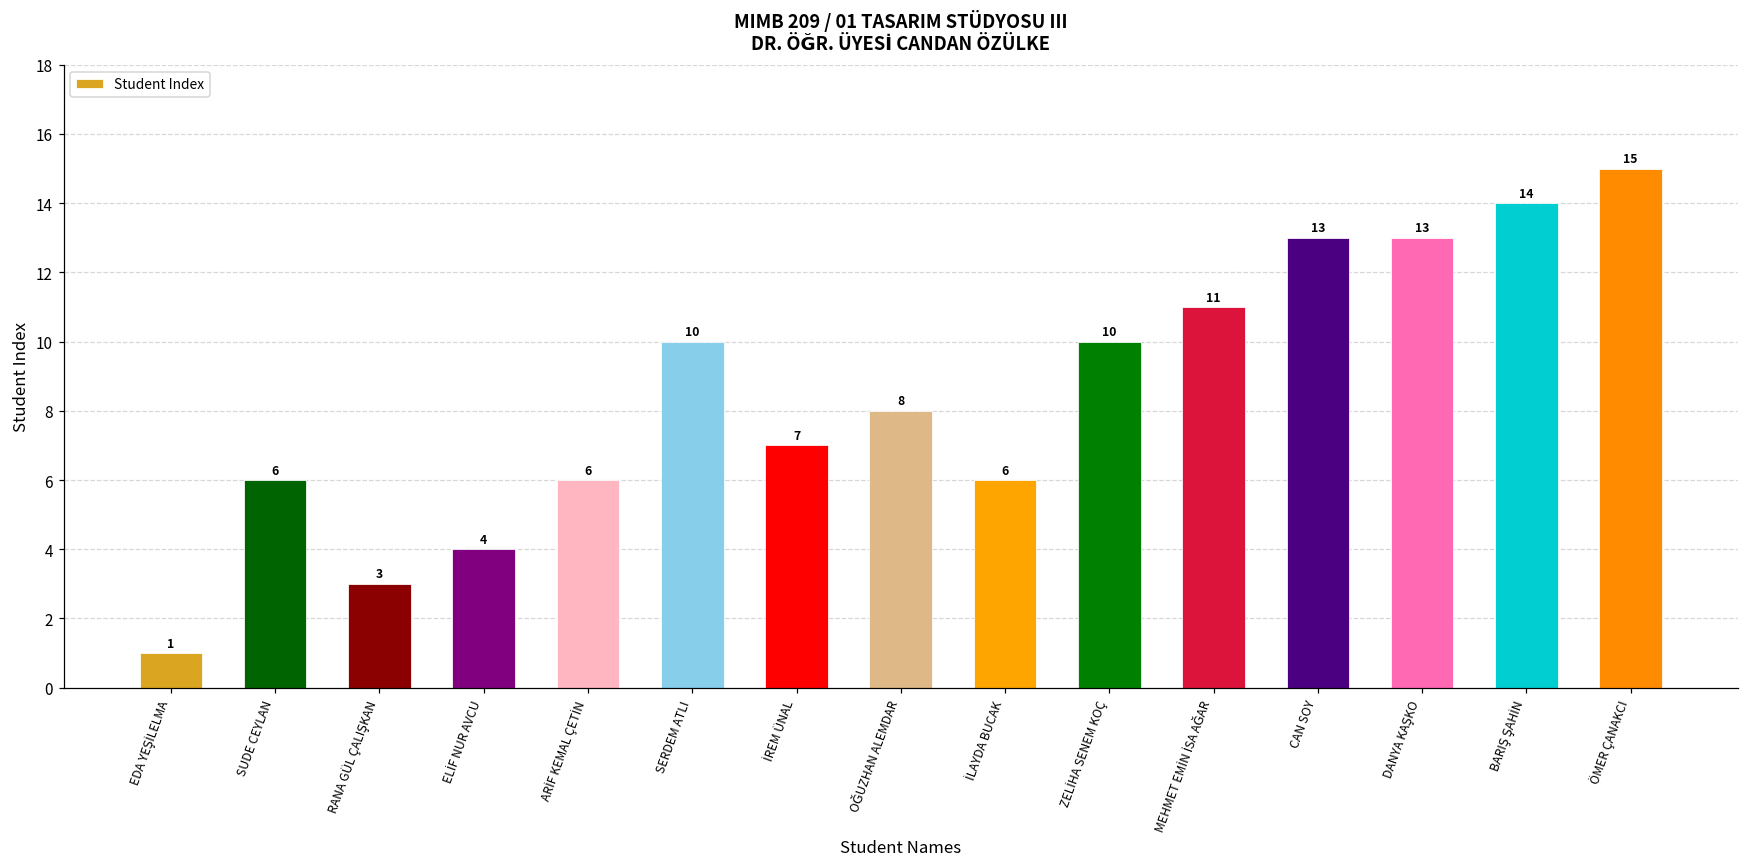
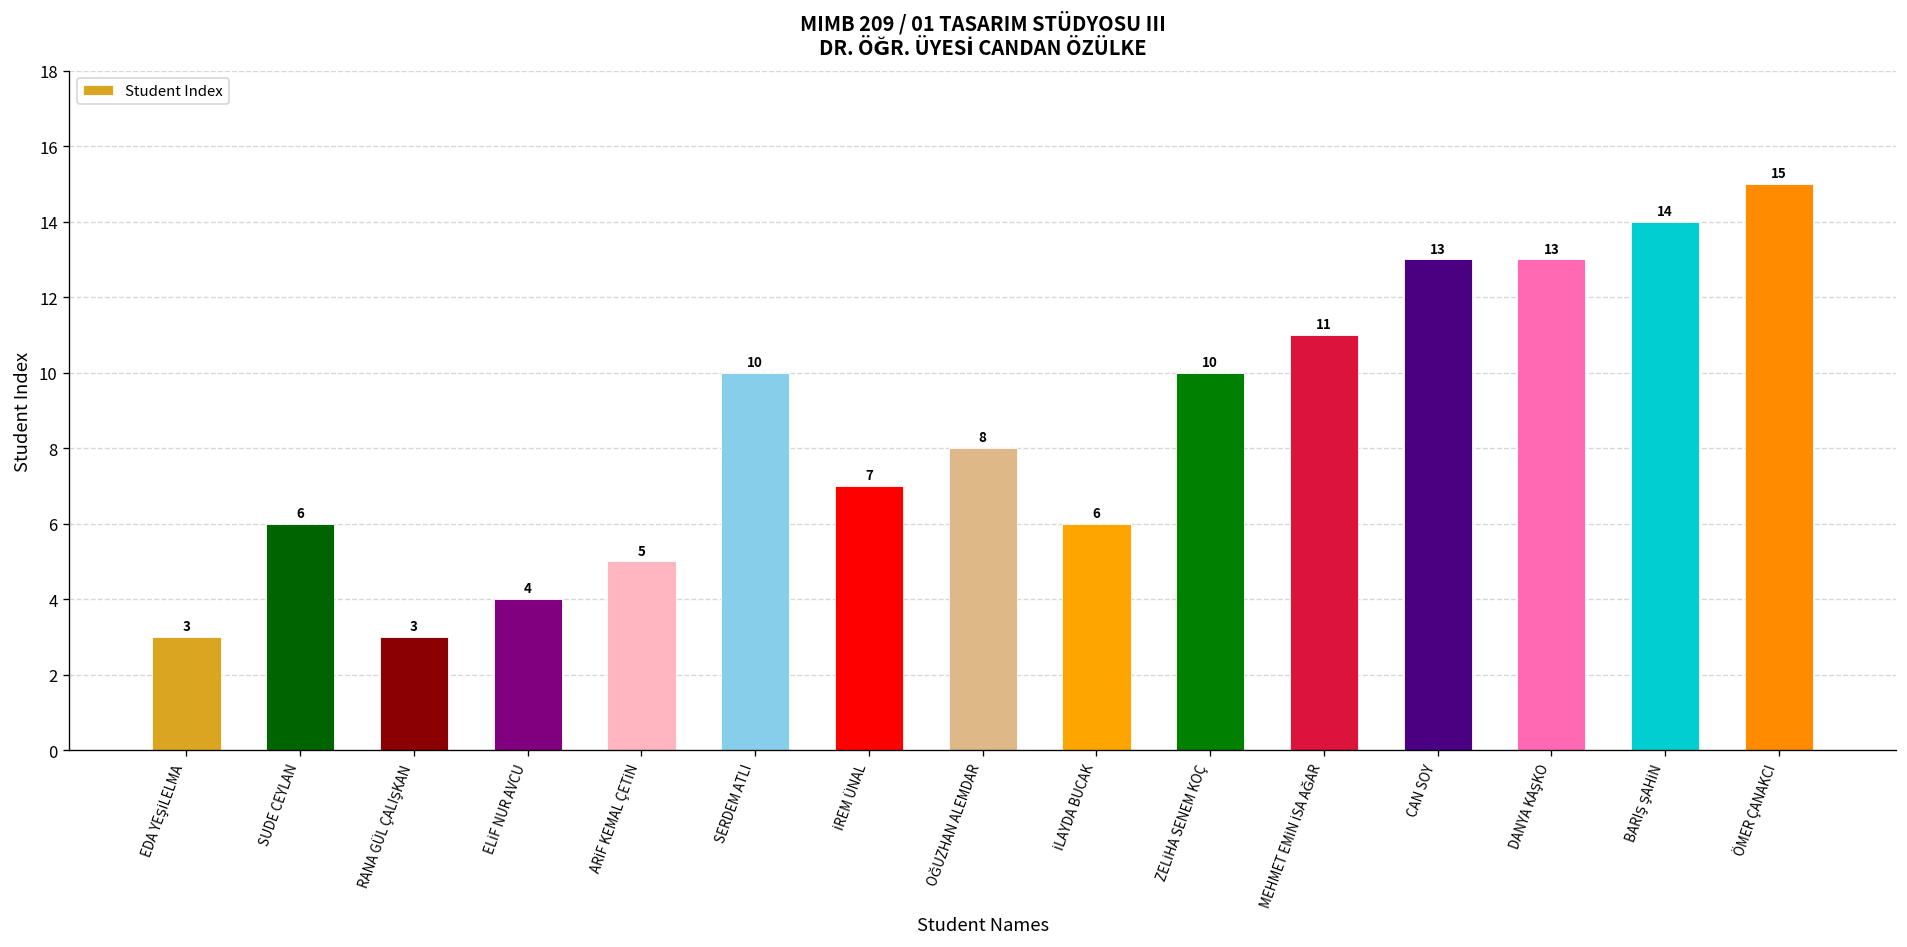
EDA YEŞİLELMA: 1 -> 3
ARİF KEMAL ÇETİN: 6 -> 5
